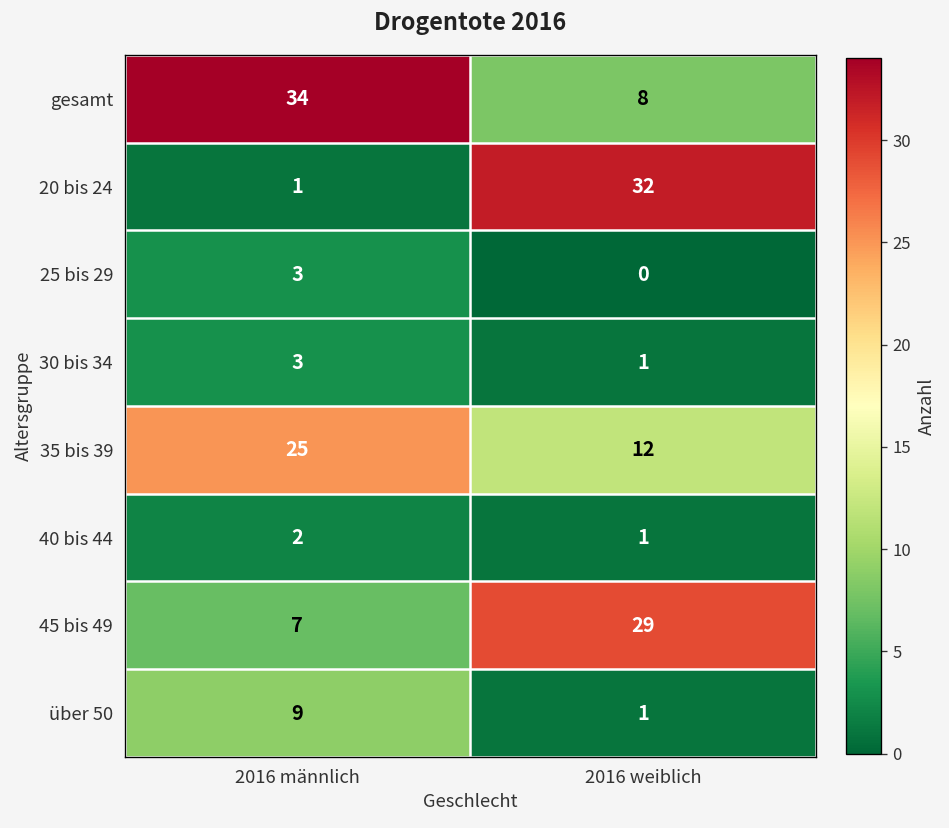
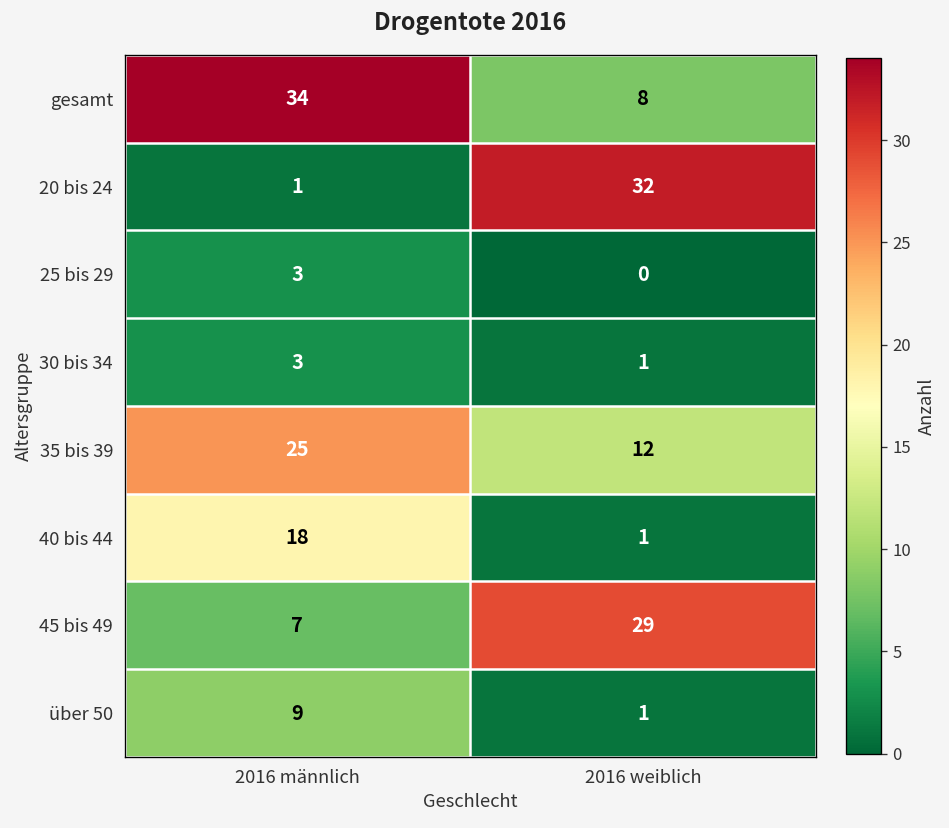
40 bis 44, 2016 männlich: 2 -> 18
